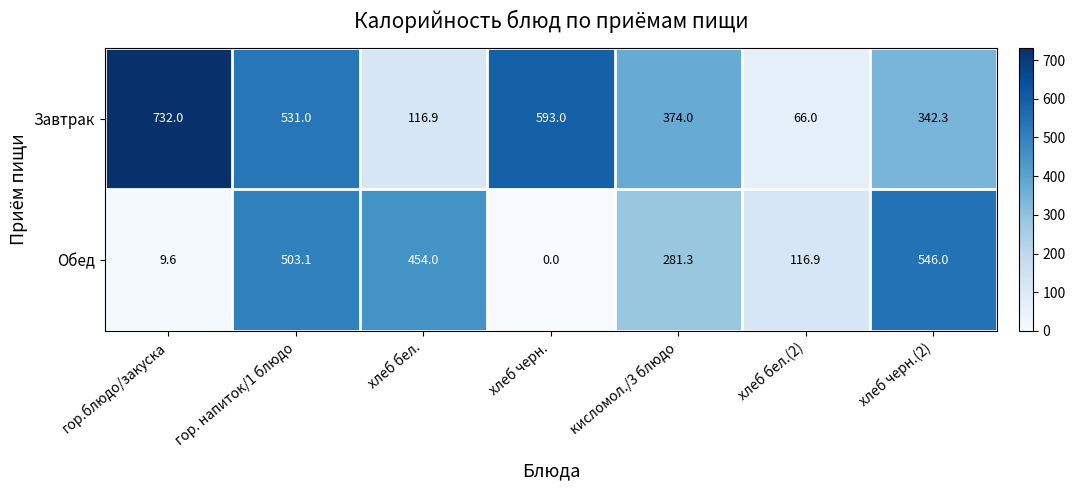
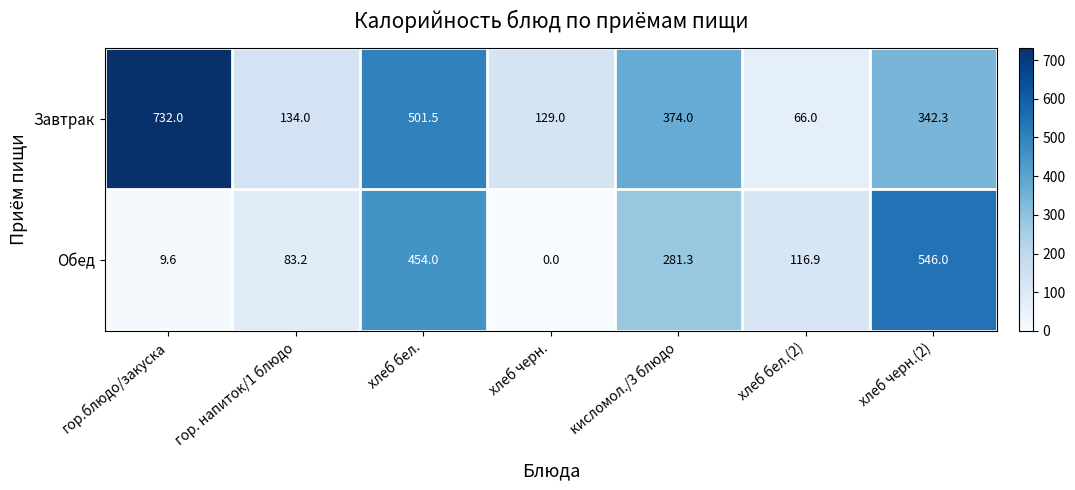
Завтрак, гор. напиток/1 блюдо: 531.0 -> 134.0
Завтрак, хлеб бел.: 116.9 -> 501.5
Завтрак, хлеб черн.: 593.0 -> 129.0
Обед, гор. напиток/1 блюдо: 503.1 -> 83.2
